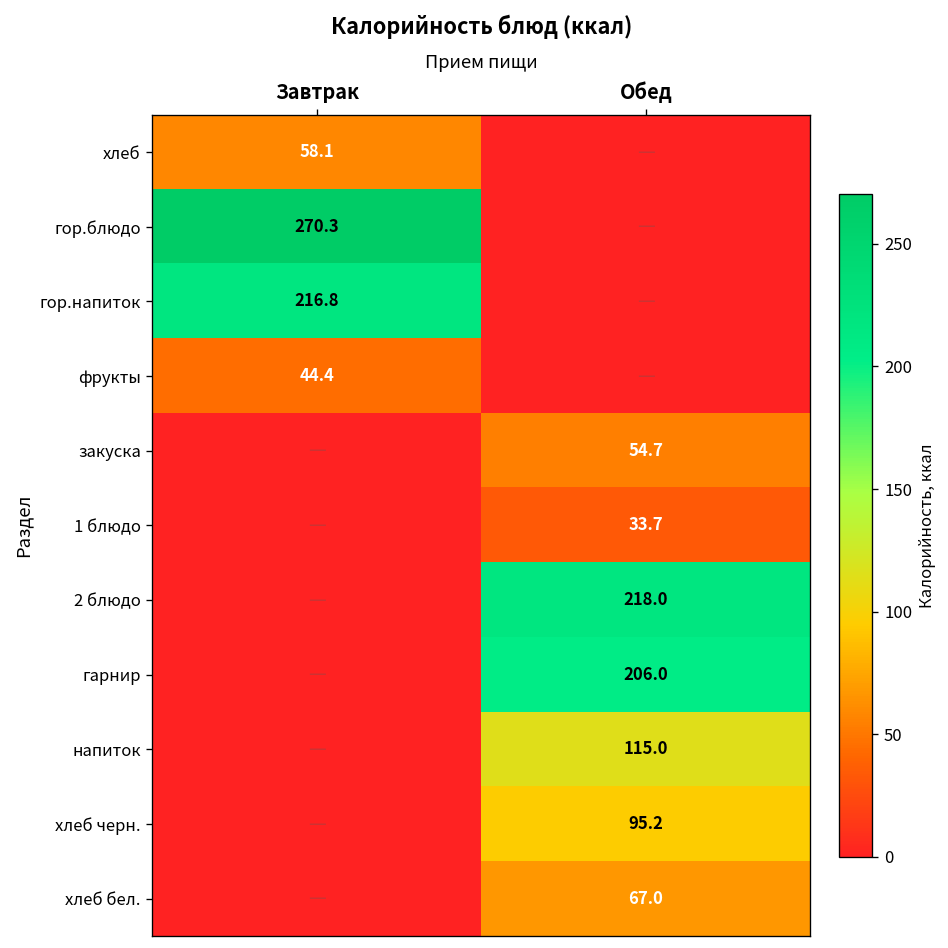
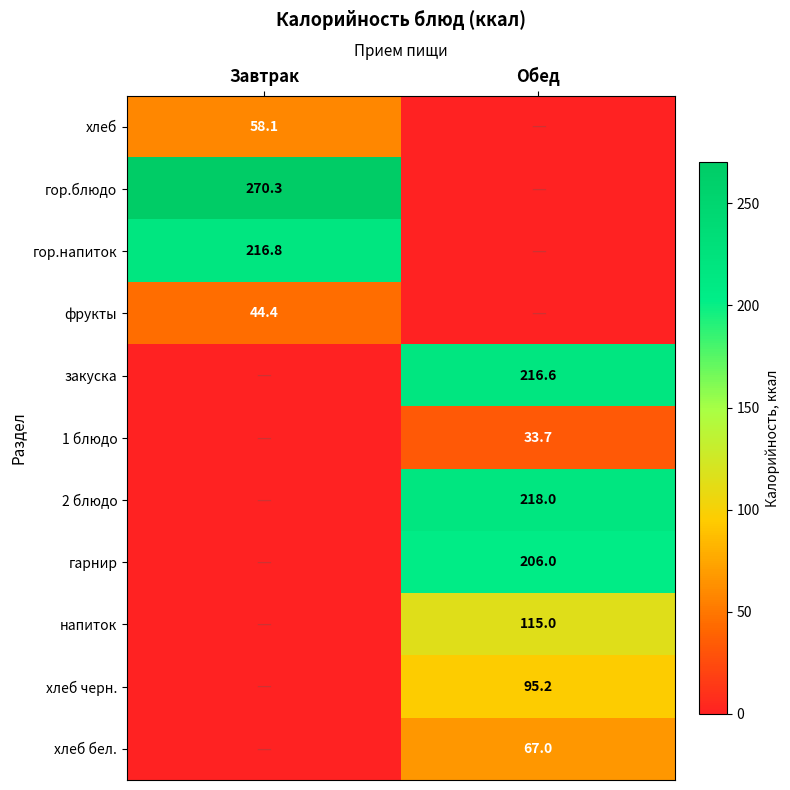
закуска, Обед: 54.7 -> 216.6
